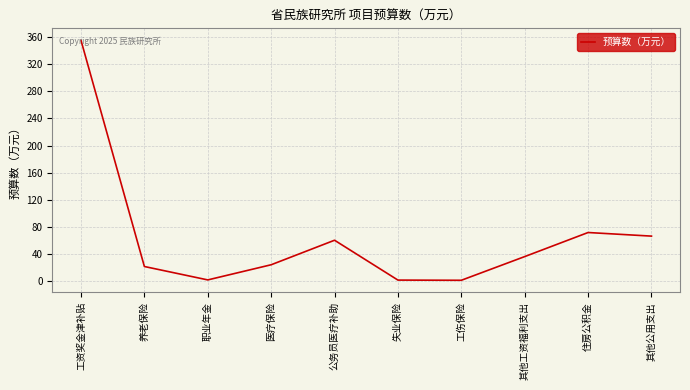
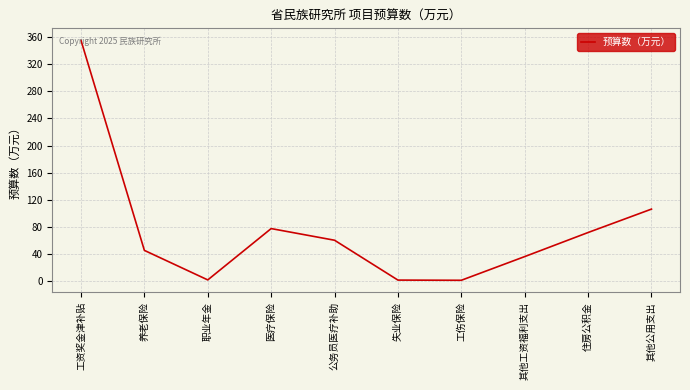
养老保险: 20 -> 50
医疗保险: 20 -> 80
其他公用支出: 70 -> 110
